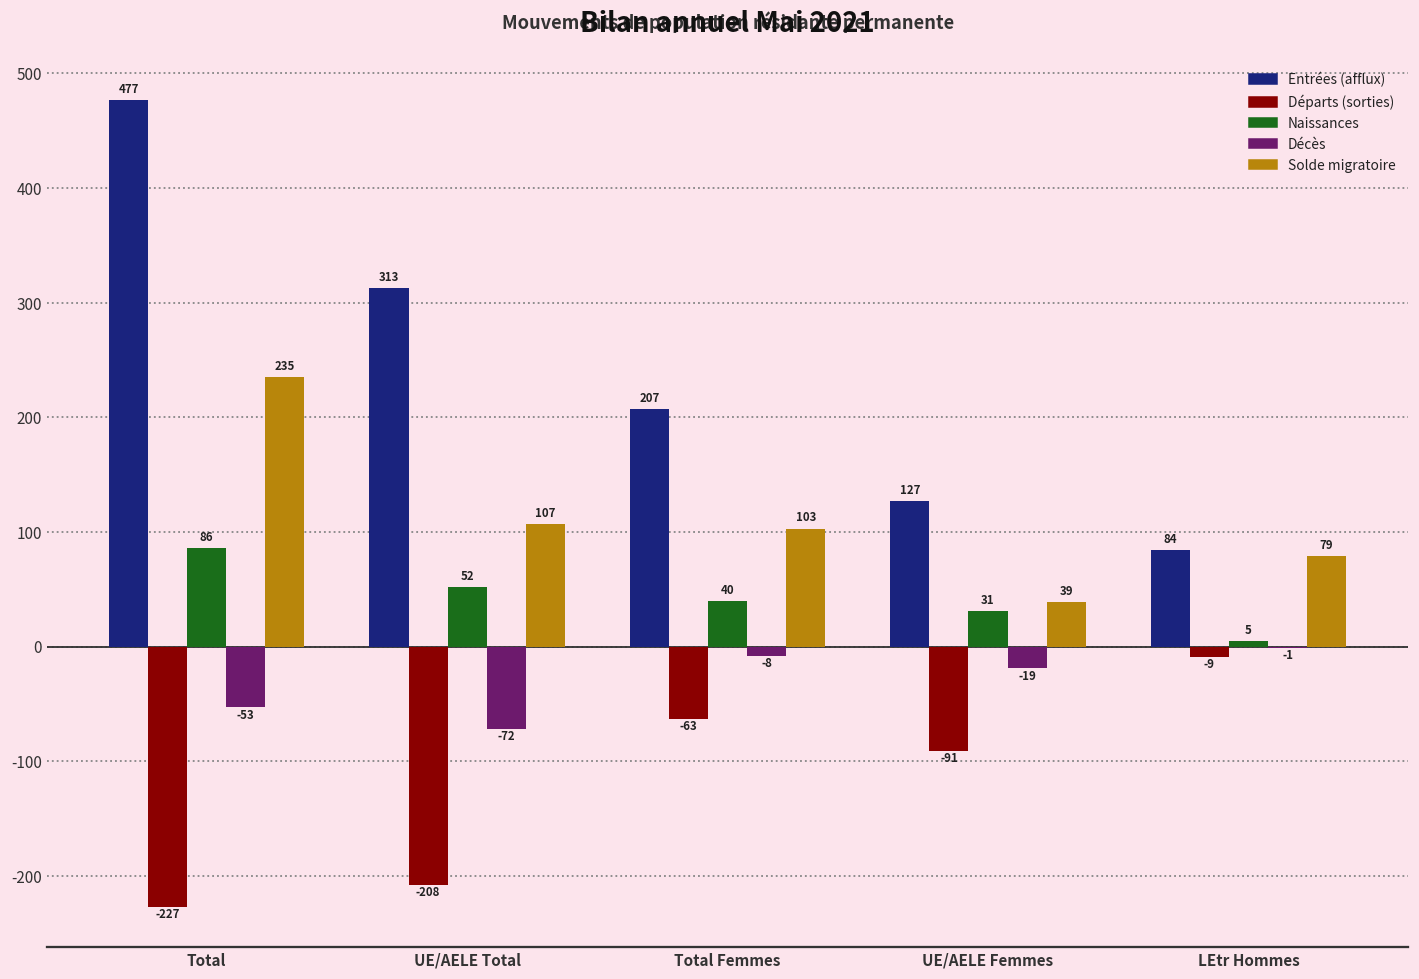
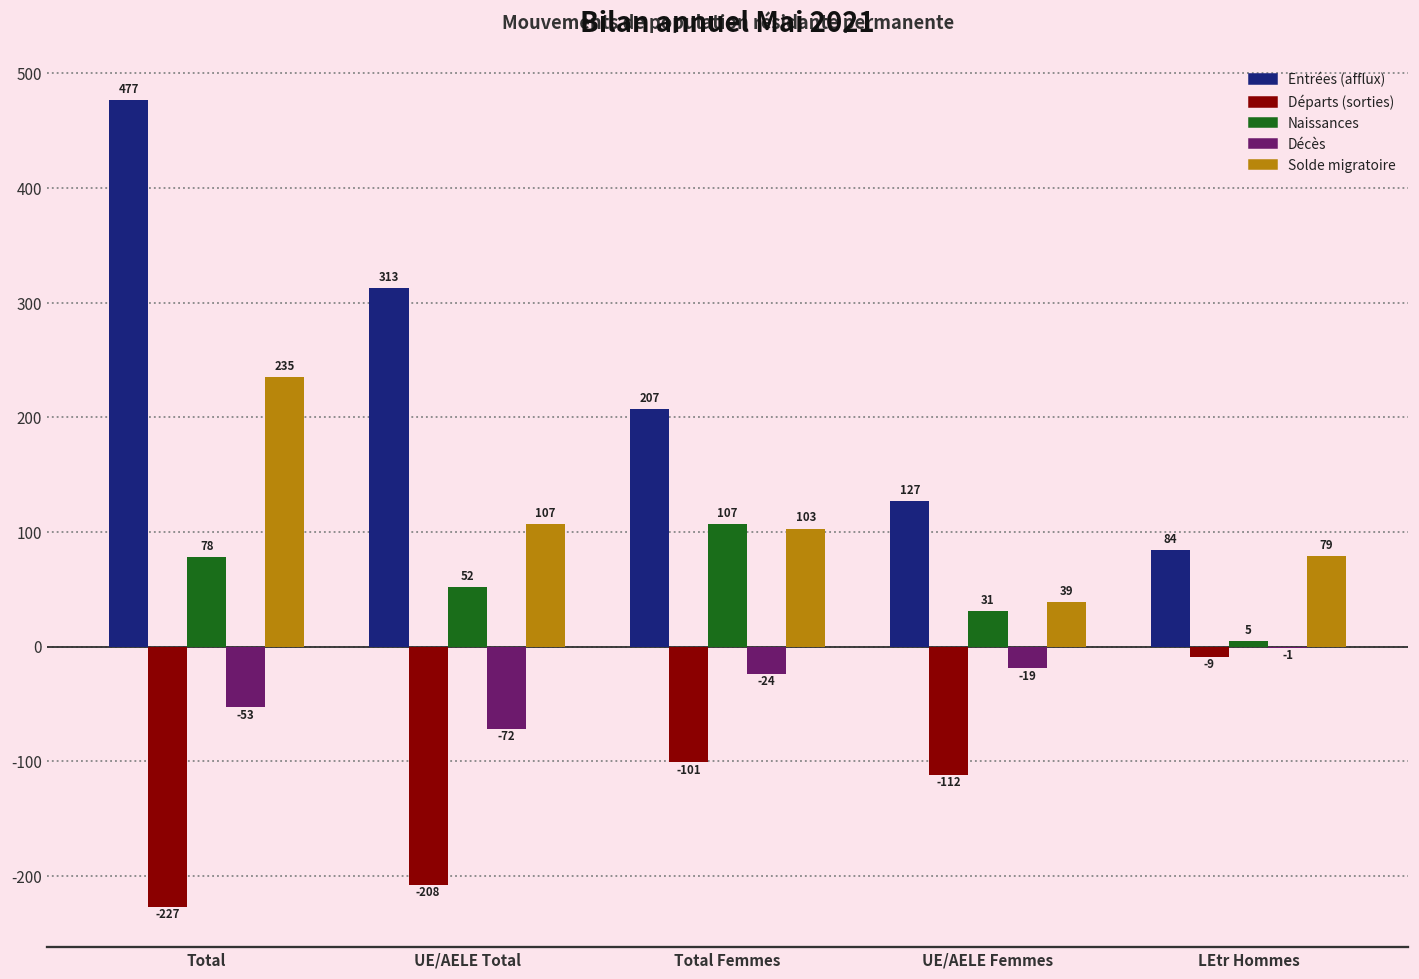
Naissances, Total: 86 -> 78
Départs (sorties), Total Femmes: -63 -> -101
Naissances, Total Femmes: 40 -> 107
Décès, Total Femmes: -8 -> -24
Départs (sorties), UE/AELE Femmes: -91 -> -112
